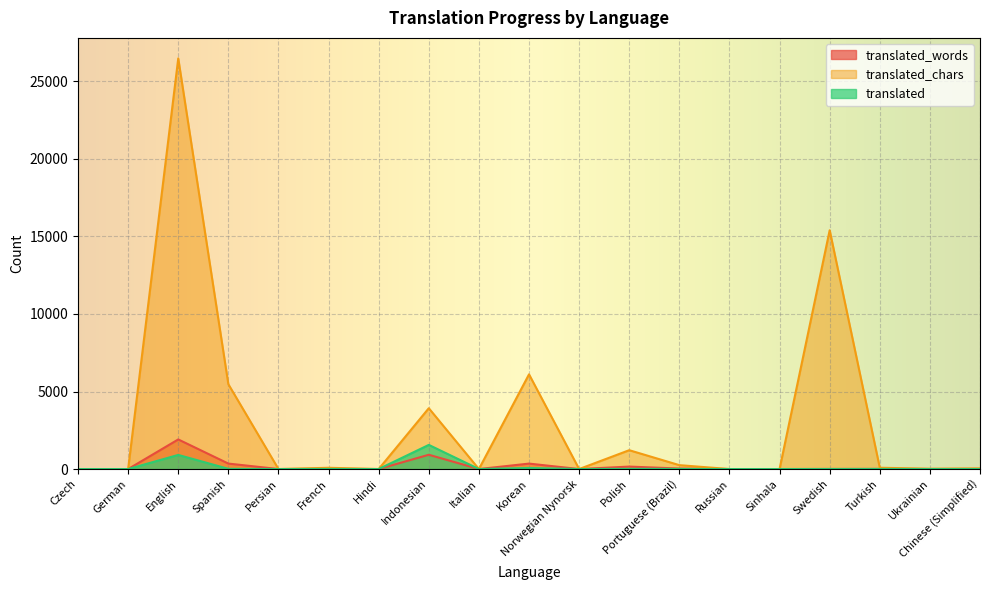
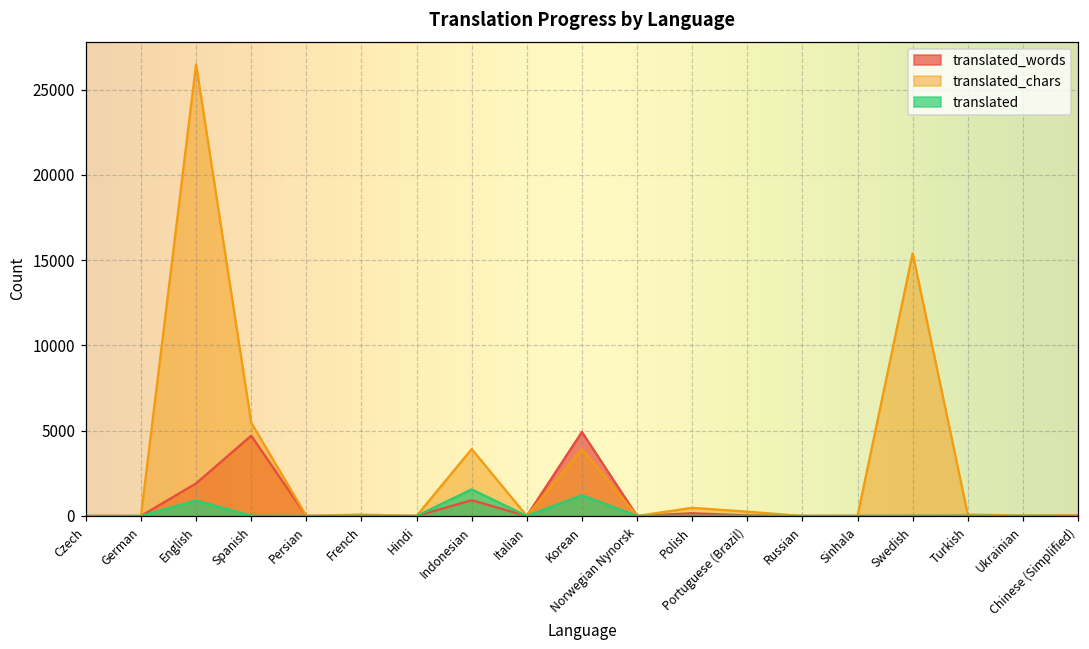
translated_words, Spanish: 400 -> 4700
translated_words, Korean: 400 -> 4900
translated_chars, Korean: 6100 -> 3900
translated, Korean: 100 -> 1200
translated_chars, Polish: 1200 -> 500
